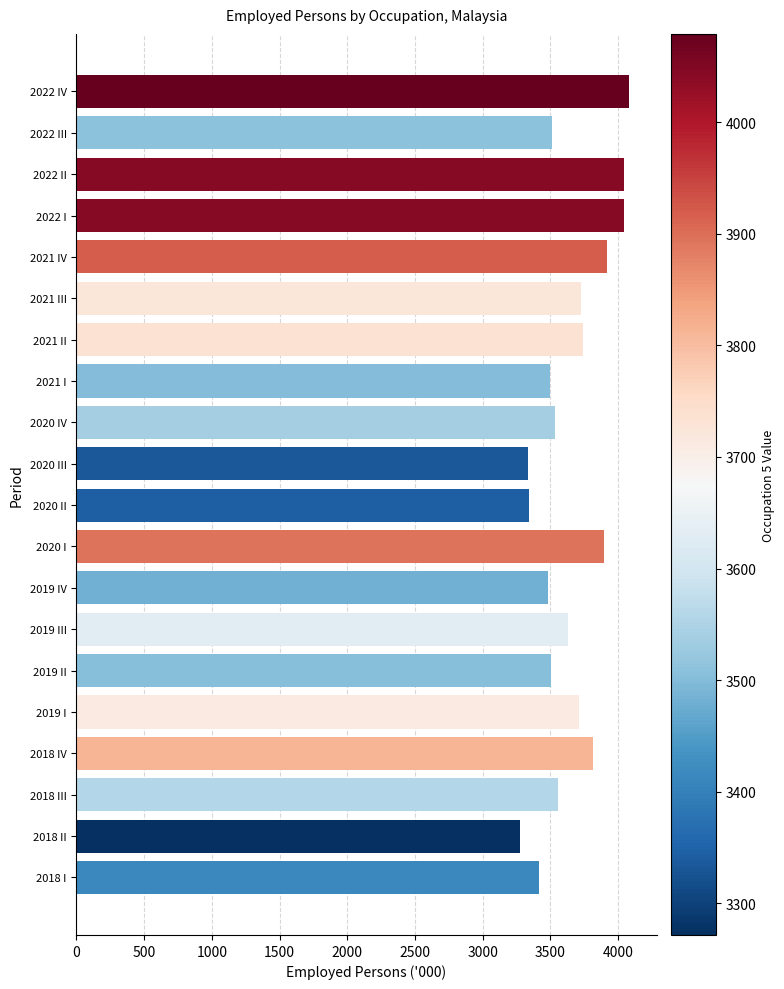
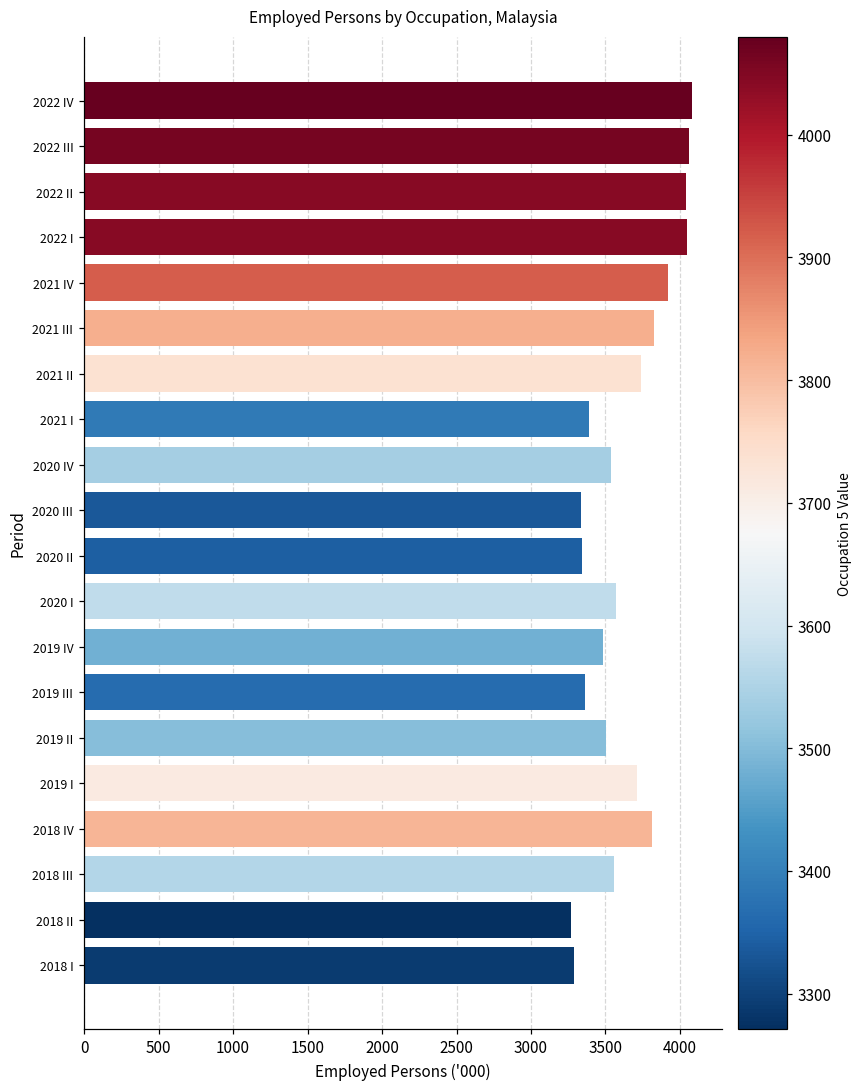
2022 III: 3510 -> 4060
2021 III: 3730 -> 3820
2021 I: 3500 -> 3390
2020 I: 3900 -> 3570
2019 III: 3630 -> 3360
2018 I: 3410 -> 3290
